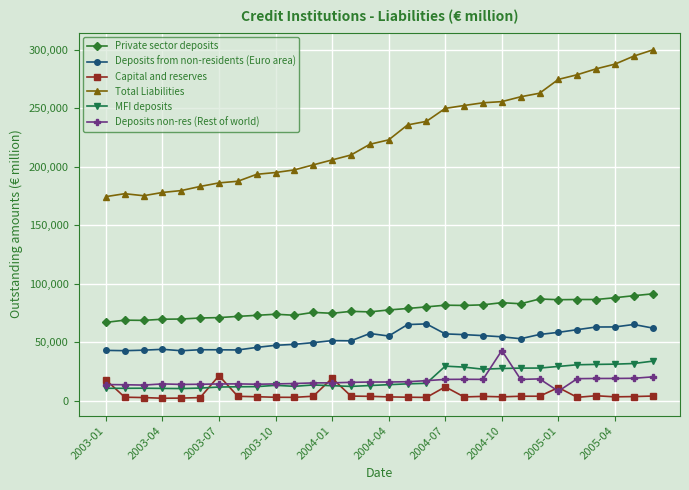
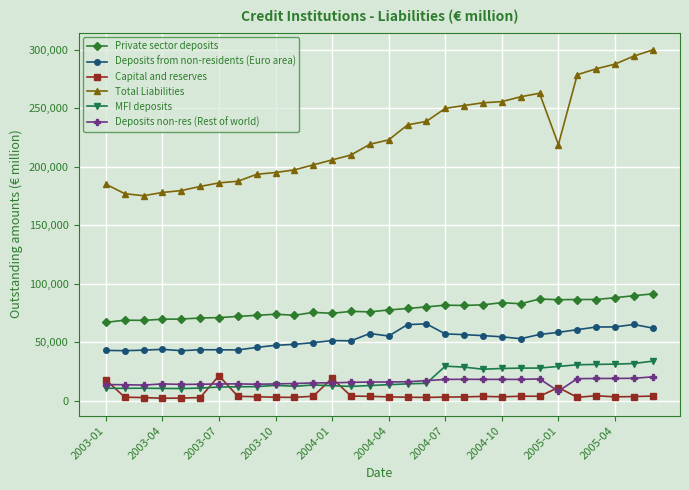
Total Liabilities, 2003-01: 175,000 -> 185,000
Capital and reserves, 2004-07: 12,000 -> 3,000
Deposits non-res (Rest of world), 2004-10: 43,000 -> 18,000
Total Liabilities, 2005-01: 275,000 -> 219,000
